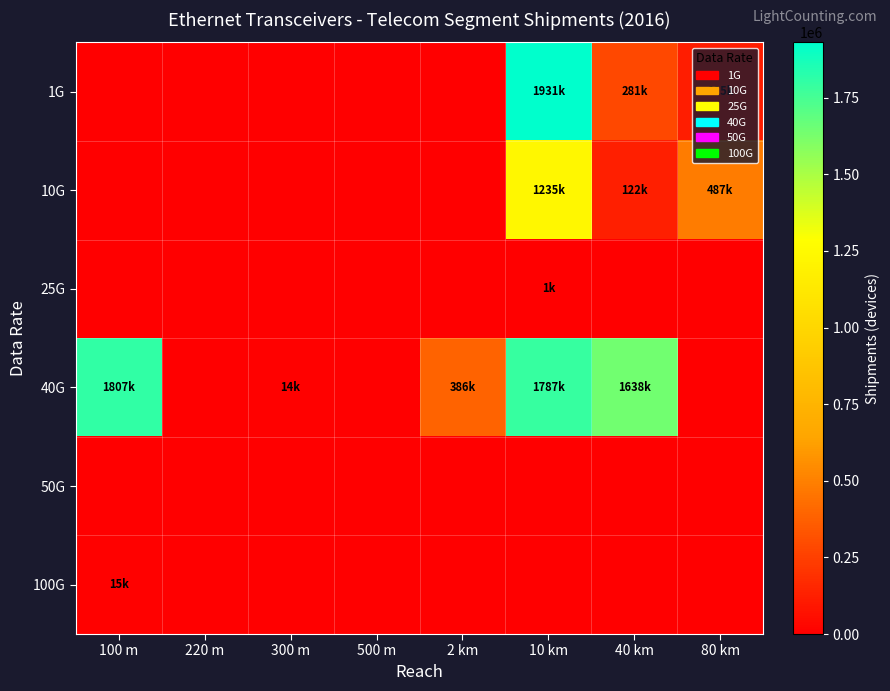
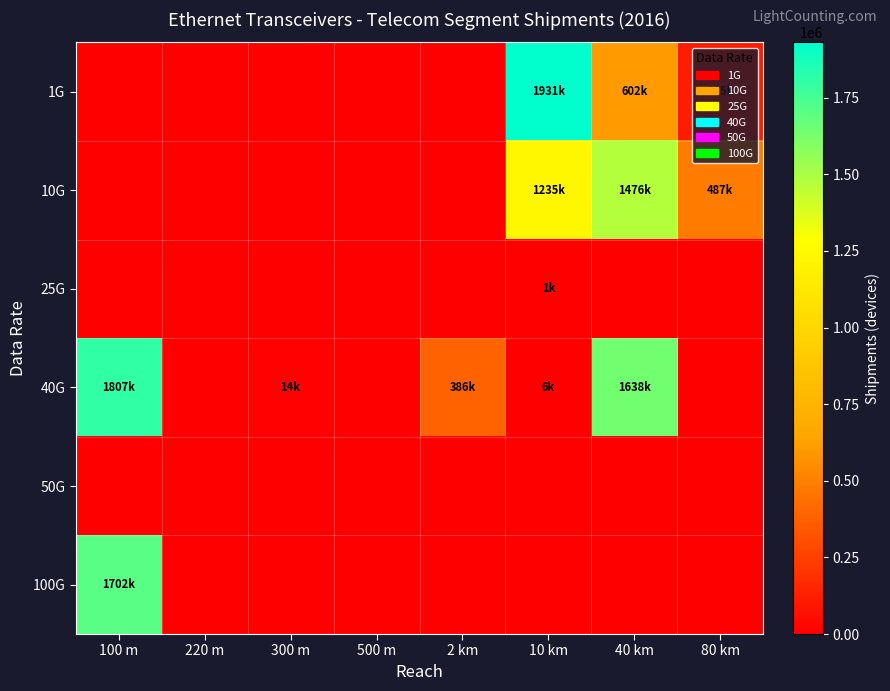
1G, 40 km: 281k -> 602k
10G, 40 km: 122k -> 1476k
40G, 10 km: 1787k -> 6k
100G, 100 m: 15k -> 1702k
